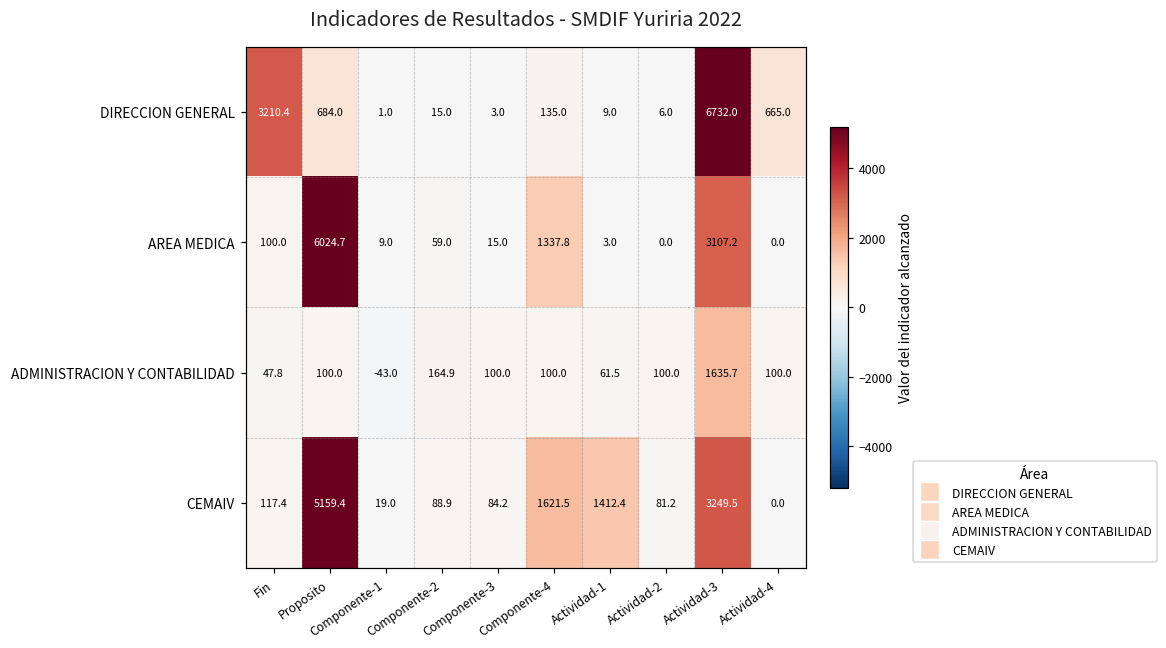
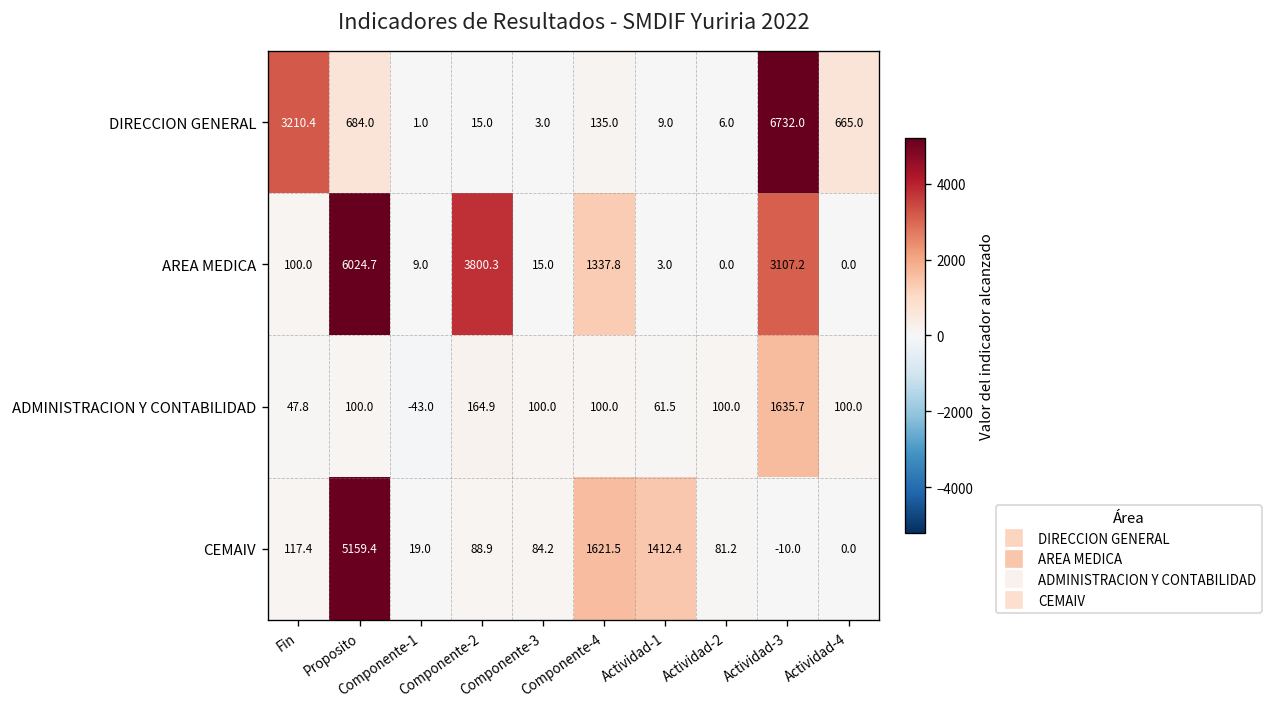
AREA MEDICA, Componente-2: 59.0 -> 3800.3
CEMAIV, Actividad-3: 3249.5 -> -10.0
